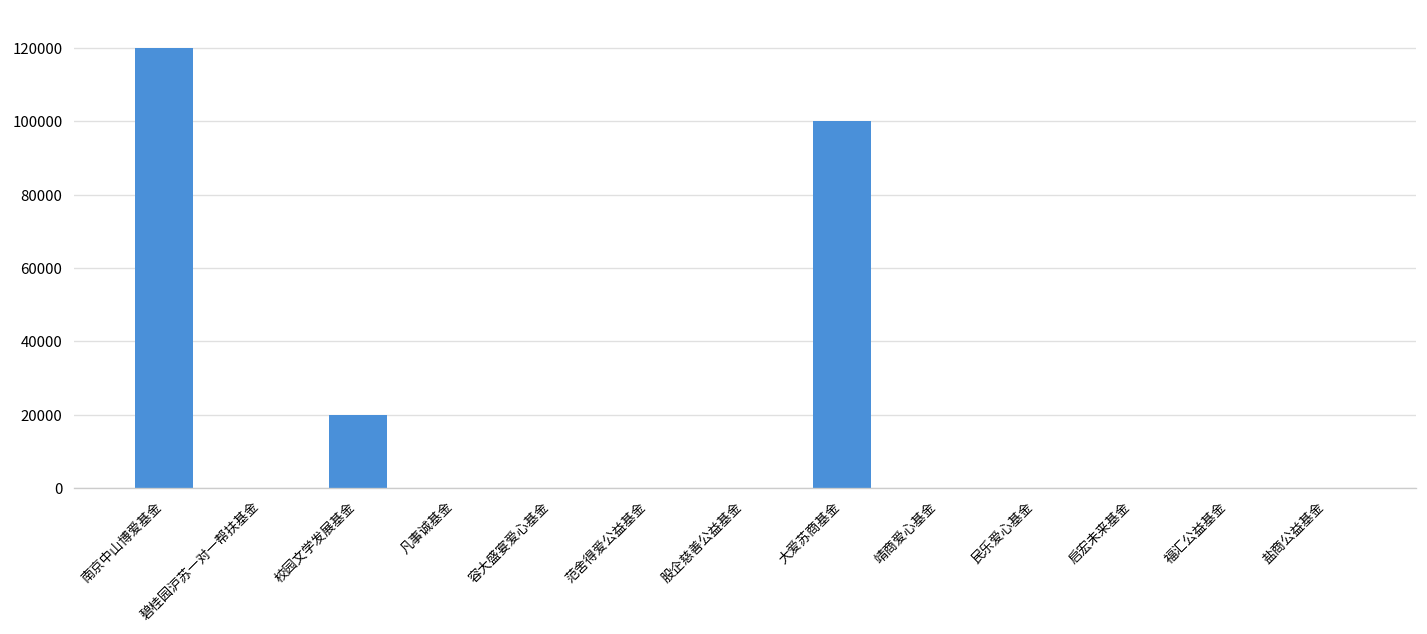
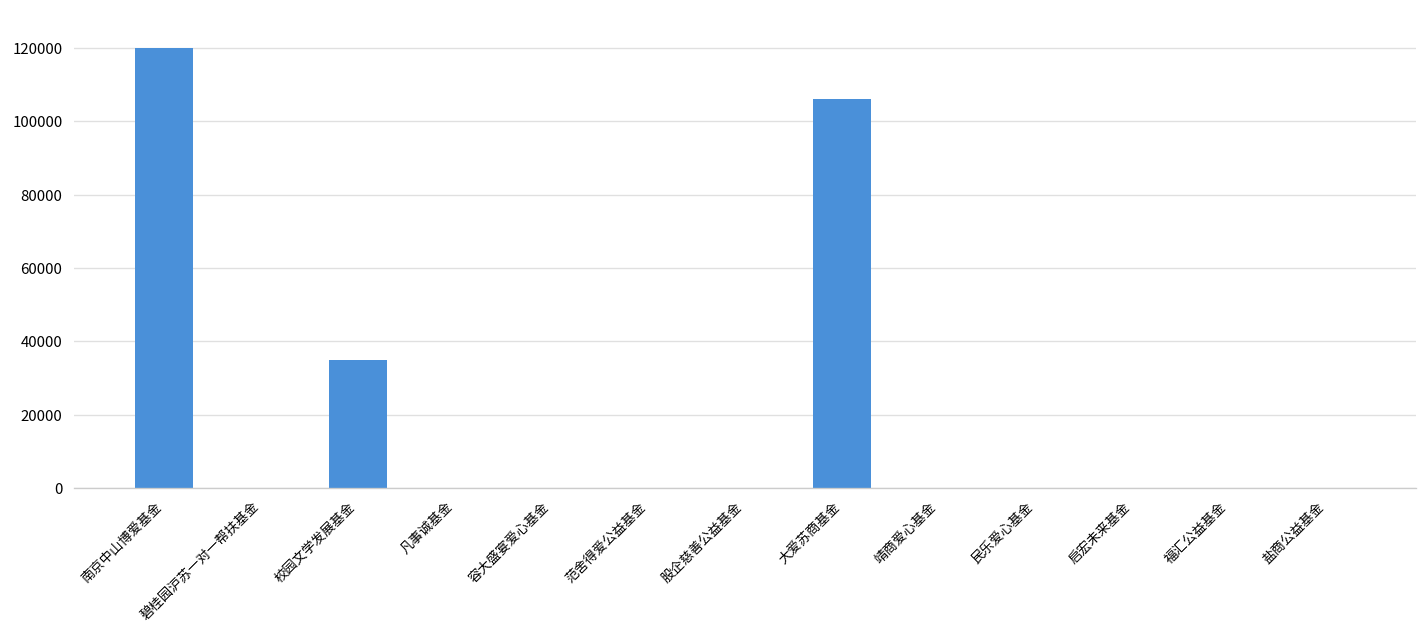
校园文学发展基金: 20000 -> 35000
大爱苏商基金: 100000 -> 106000
